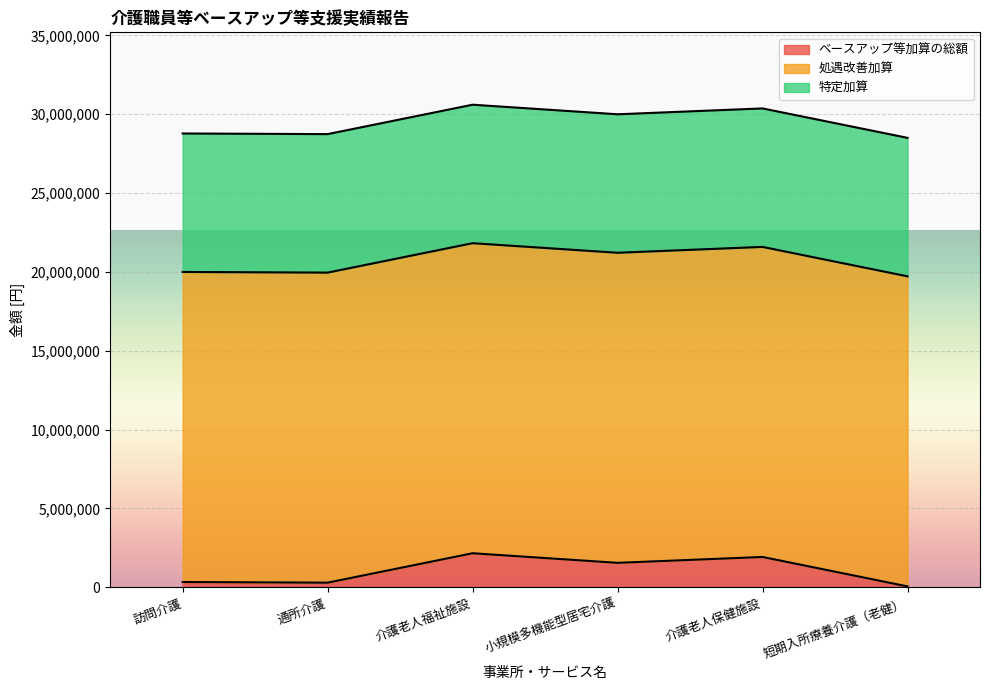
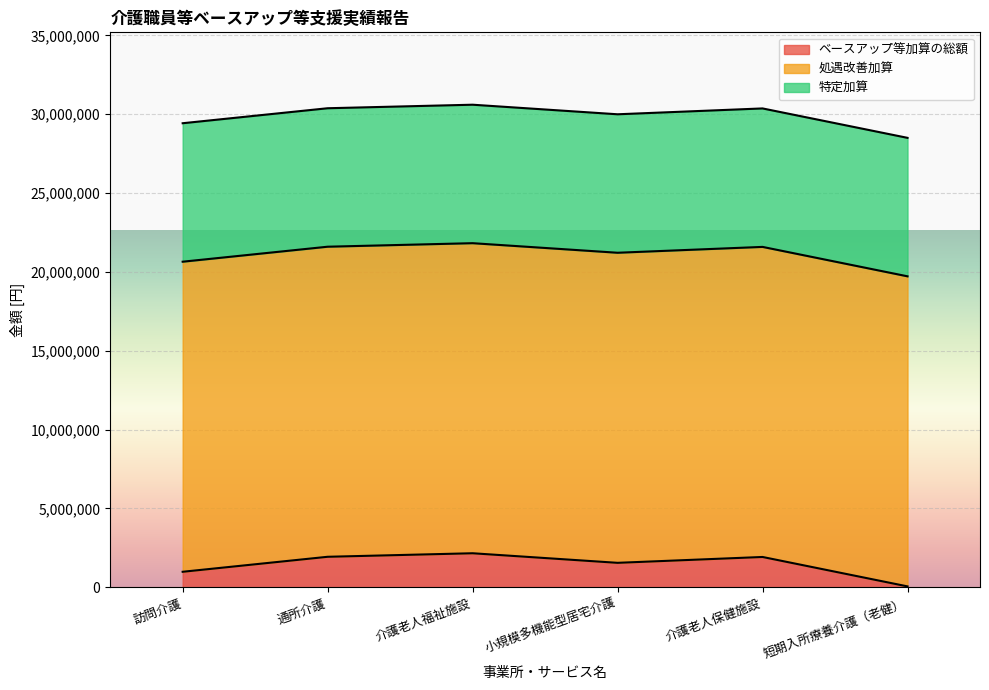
ベースアップ等加算の総額, 訪問介護: 300,000 -> 1,000,000
ベースアップ等加算の総額, 通所介護: 300,000 -> 1,900,000
